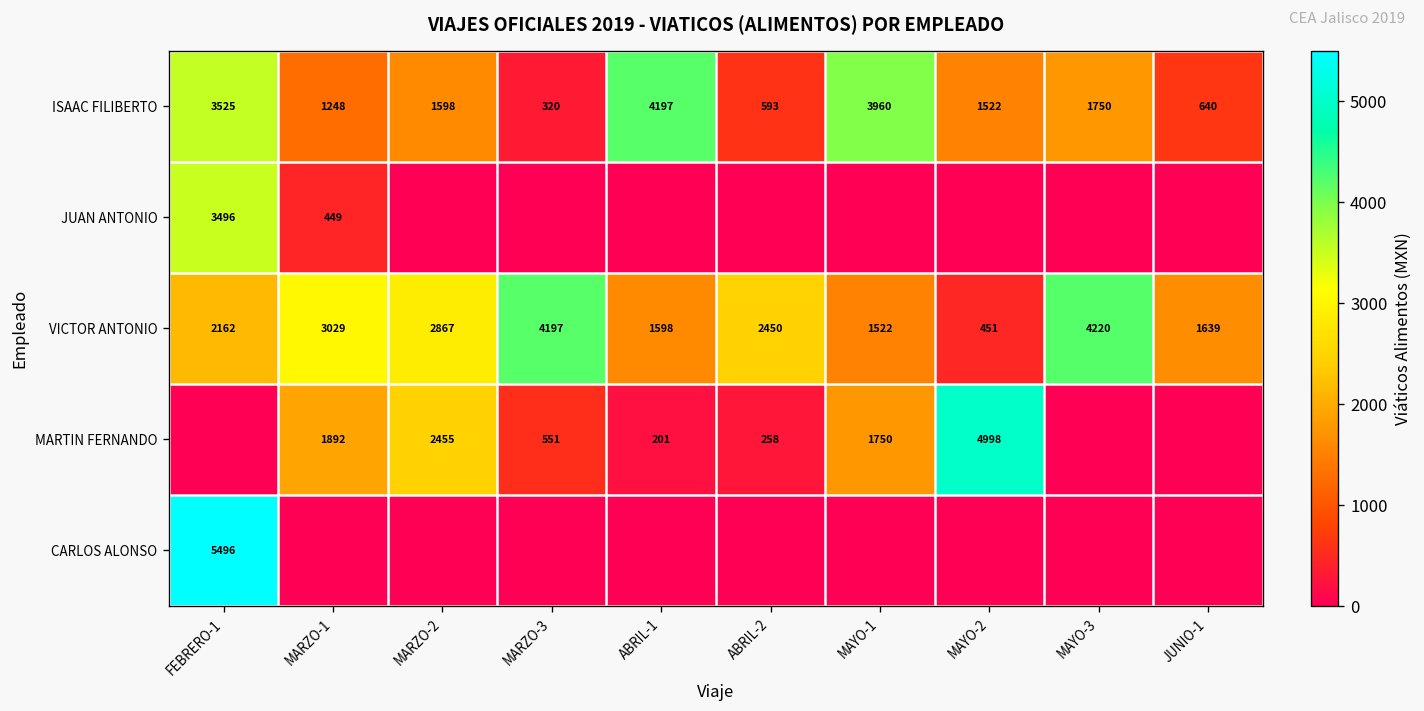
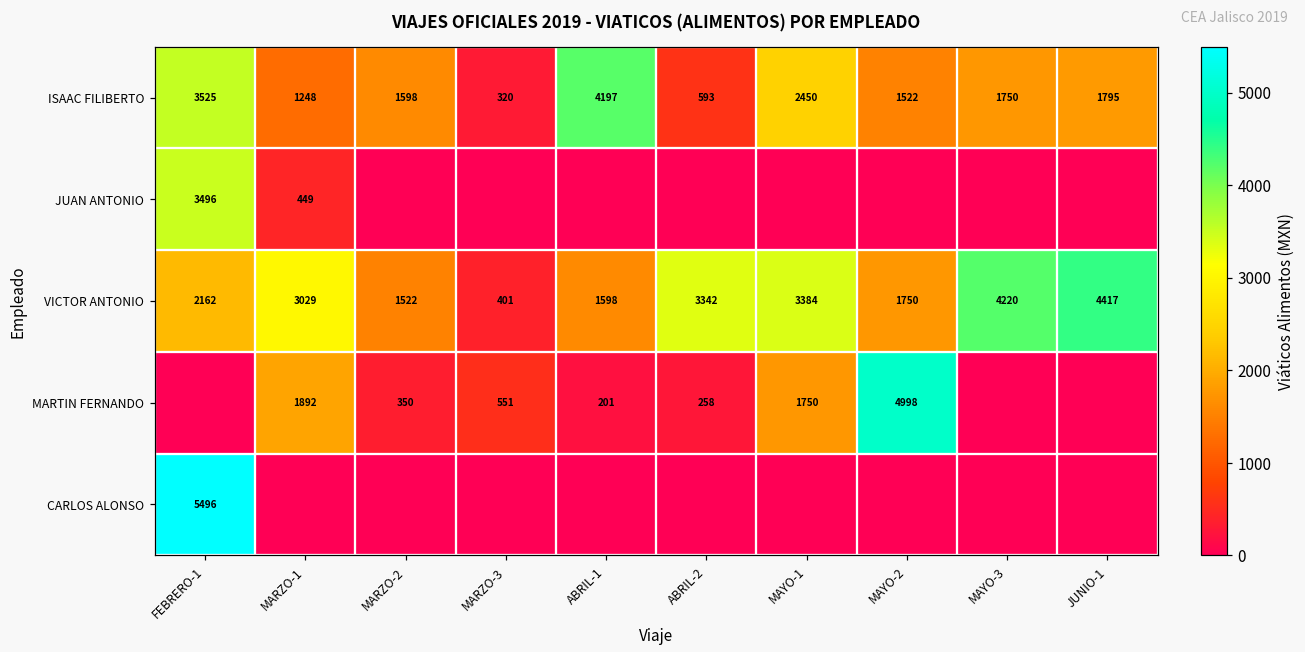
ISAAC FILIBERTO, MAYO-1: 3960 -> 2450
ISAAC FILIBERTO, JUNIO-1: 640 -> 1795
VICTOR ANTONIO, MARZO-2: 2867 -> 1522
VICTOR ANTONIO, MARZO-3: 4197 -> 401
VICTOR ANTONIO, ABRIL-2: 2450 -> 3342
VICTOR ANTONIO, MAYO-1: 1522 -> 3384
VICTOR ANTONIO, MAYO-2: 451 -> 1750
VICTOR ANTONIO, JUNIO-1: 1639 -> 4417
MARTIN FERNANDO, MARZO-2: 2455 -> 350
